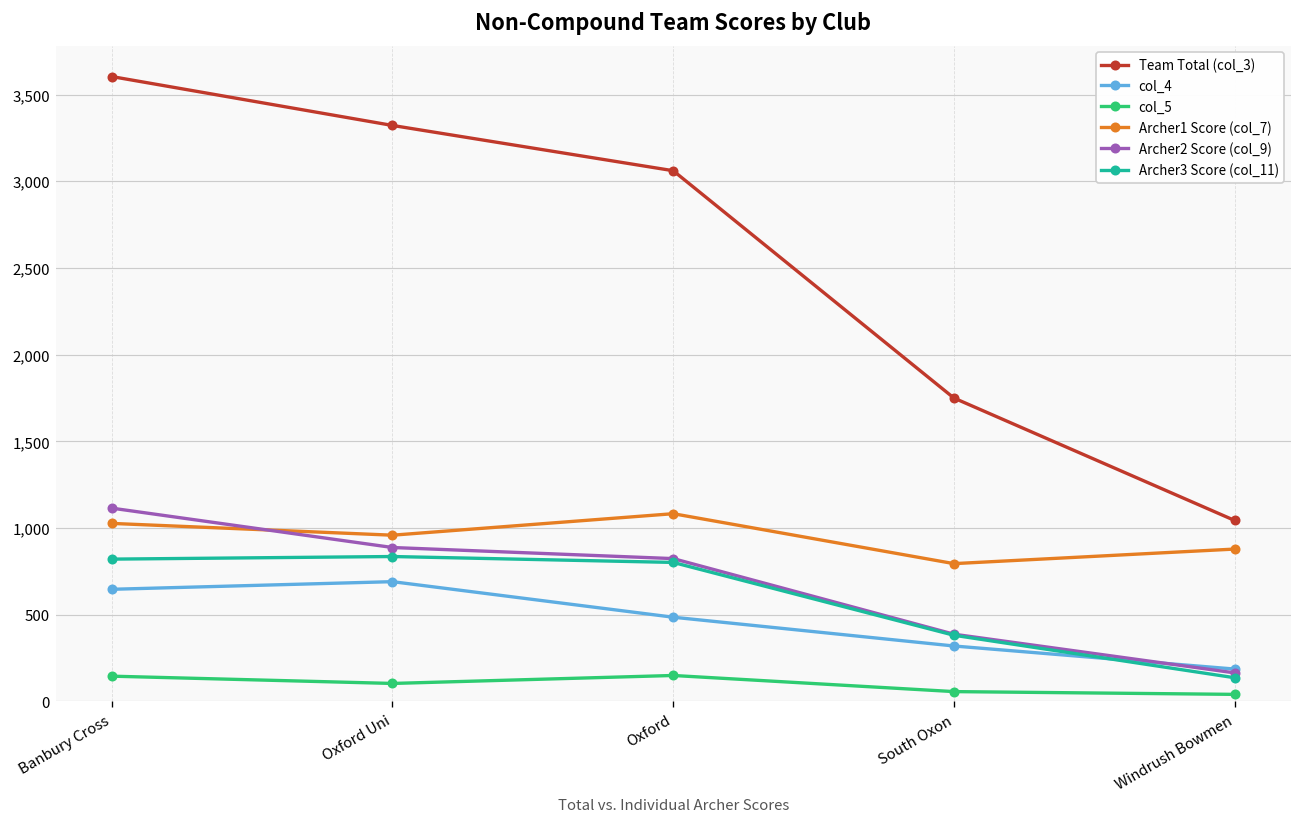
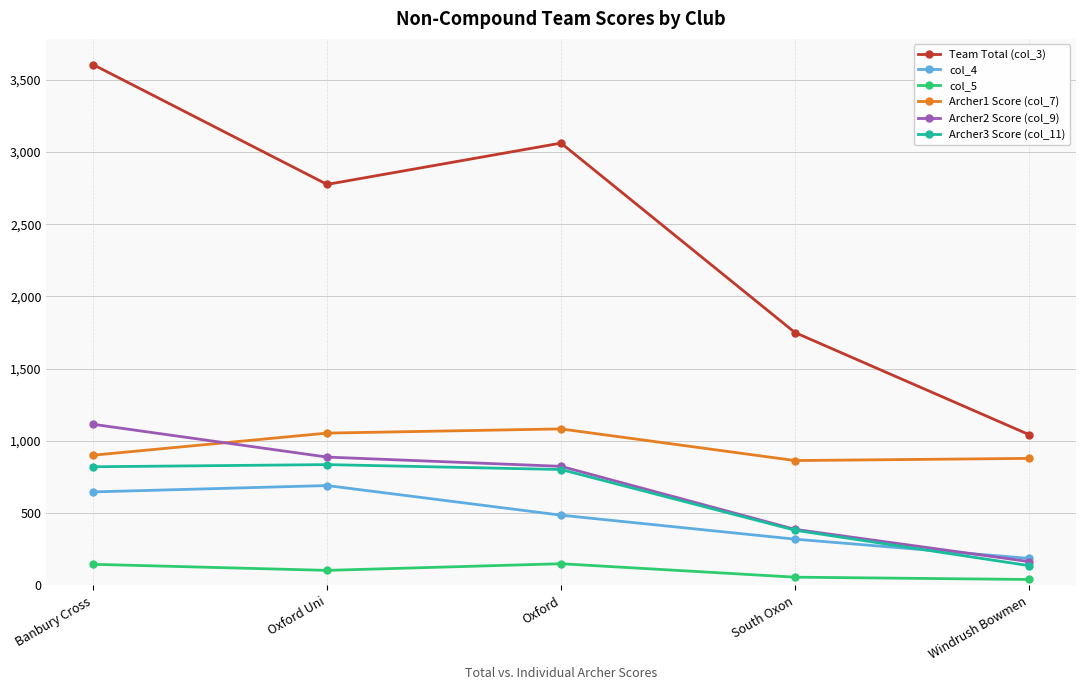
Archer1 Score (col_7), Banbury Cross: 1,030 -> 900
Team Total (col_3), Oxford Uni: 3,320 -> 2,780
Archer1 Score (col_7), Oxford Uni: 960 -> 1,050
Archer1 Score (col_7), South Oxon: 800 -> 860
